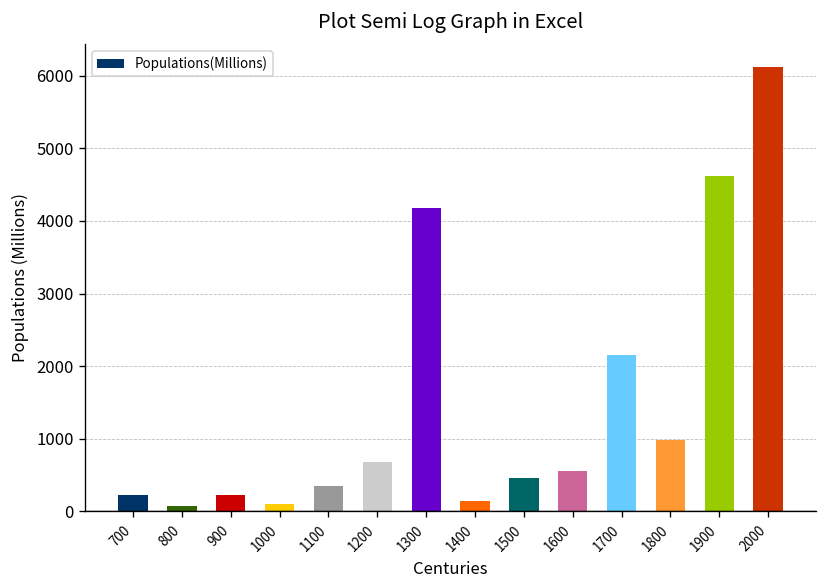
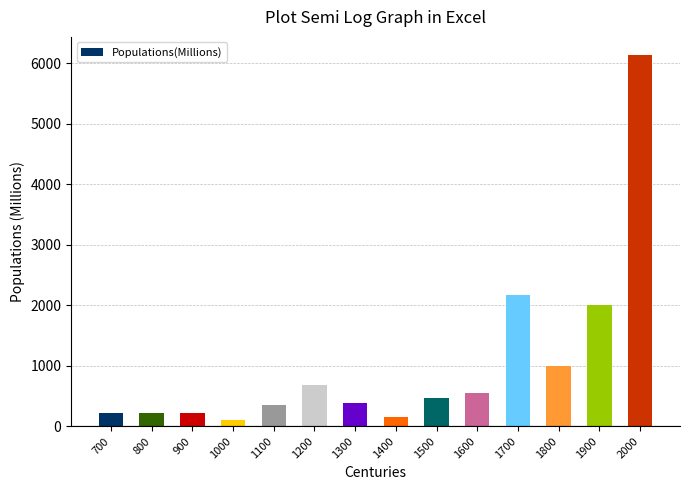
800: 100 -> 200
1300: 4200 -> 400
1900: 4600 -> 2000
